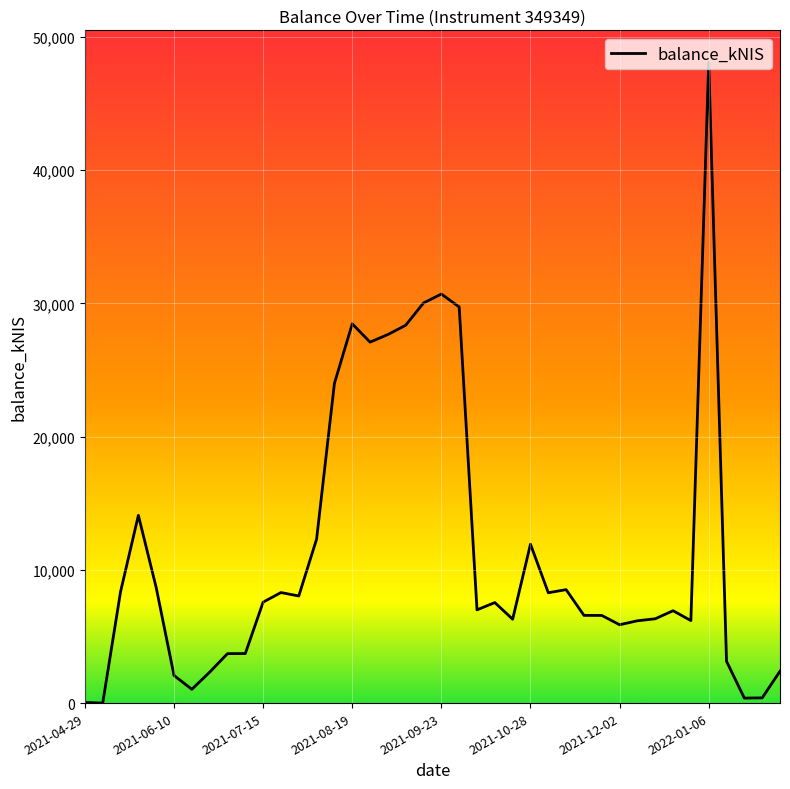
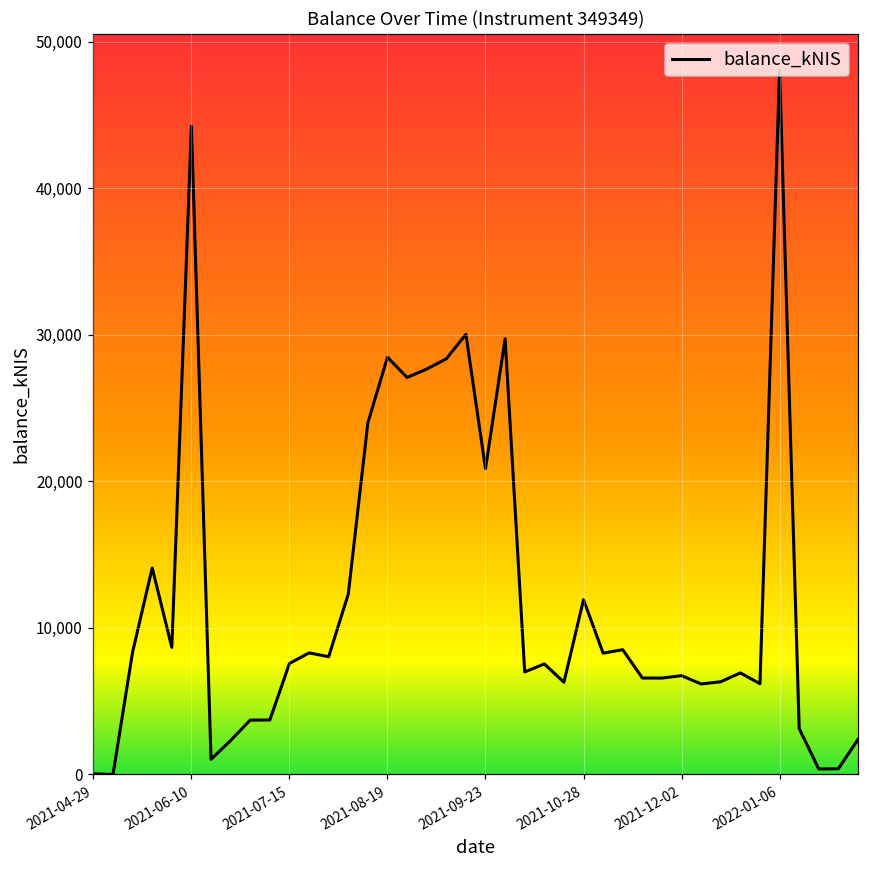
2021-06-10: 2,100 -> 44,200
2021-09-23: 30,700 -> 20,900
2021-12-02: 5,900 -> 6,700
